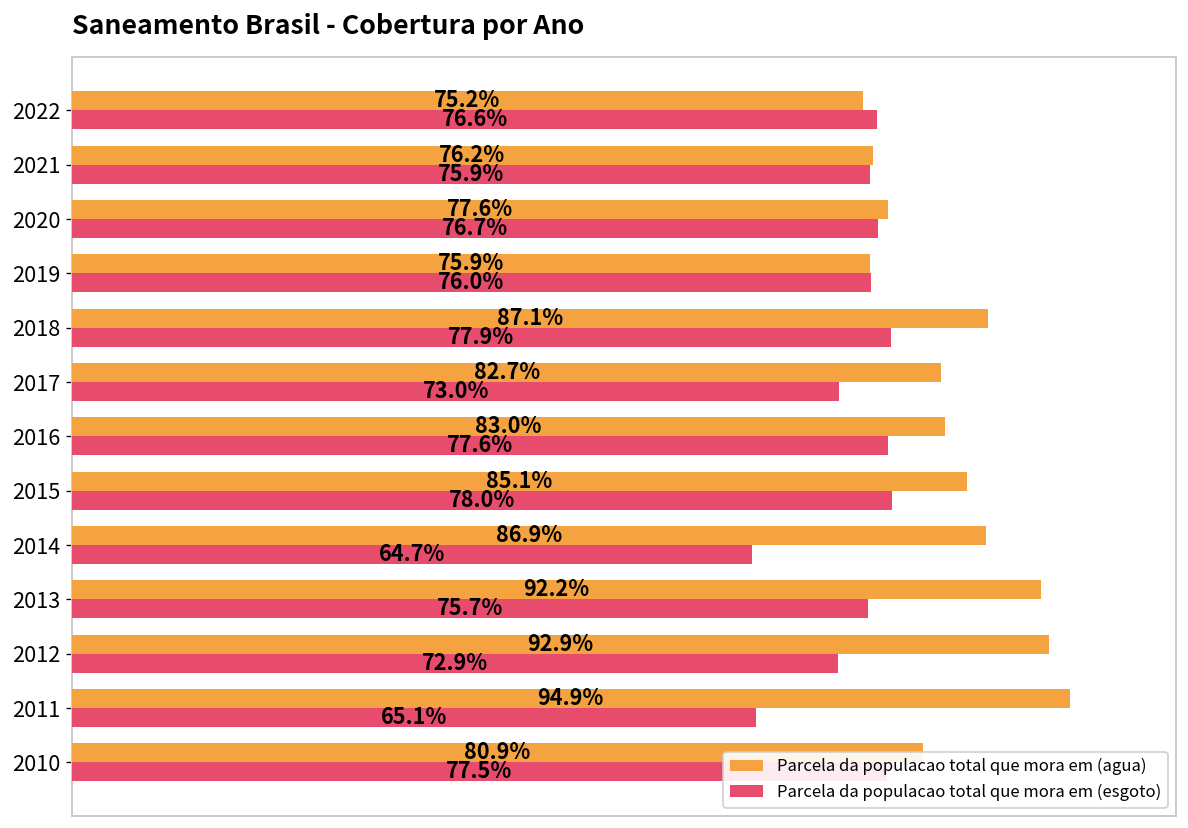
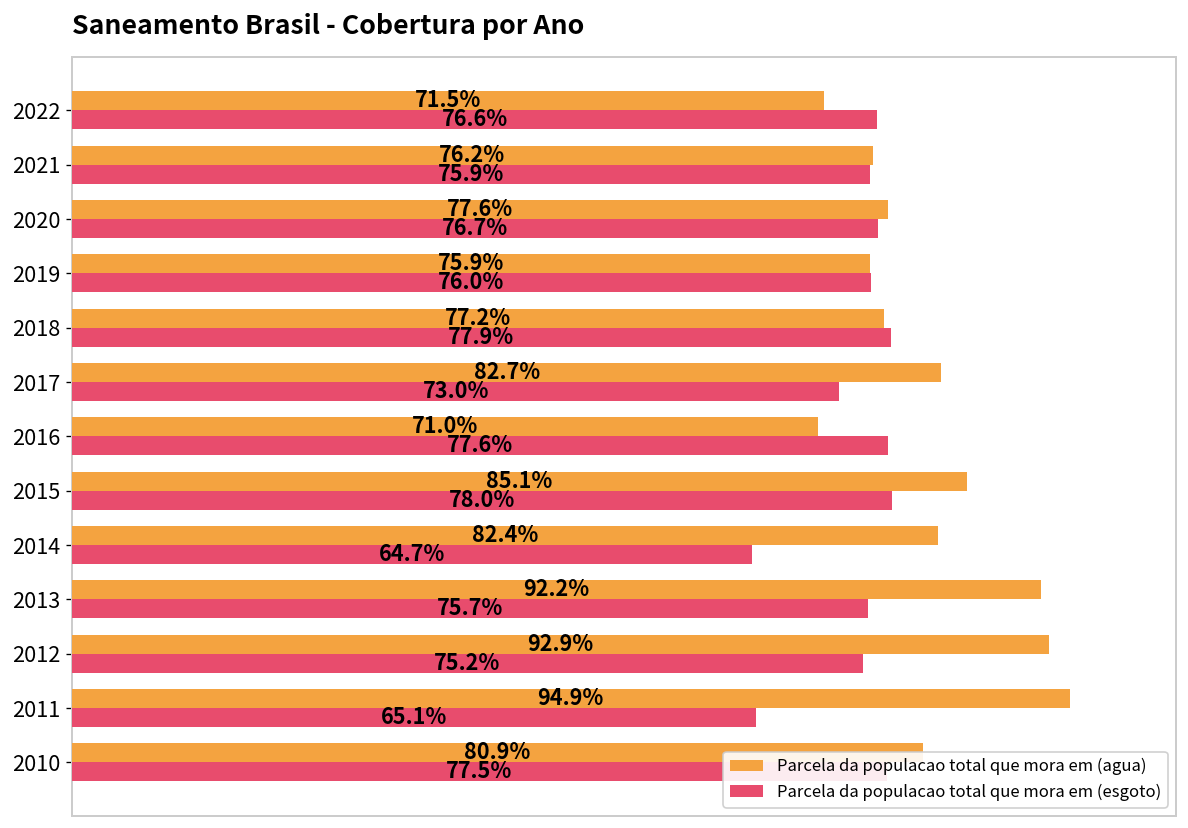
Parcela da populacao total que mora em (agua), 2022: 75.2% -> 71.5%
Parcela da populacao total que mora em (agua), 2018: 87.1% -> 77.2%
Parcela da populacao total que mora em (agua), 2016: 83.0% -> 71.0%
Parcela da populacao total que mora em (agua), 2014: 86.9% -> 82.4%
Parcela da populacao total que mora em (esgoto), 2012: 72.9% -> 75.2%
